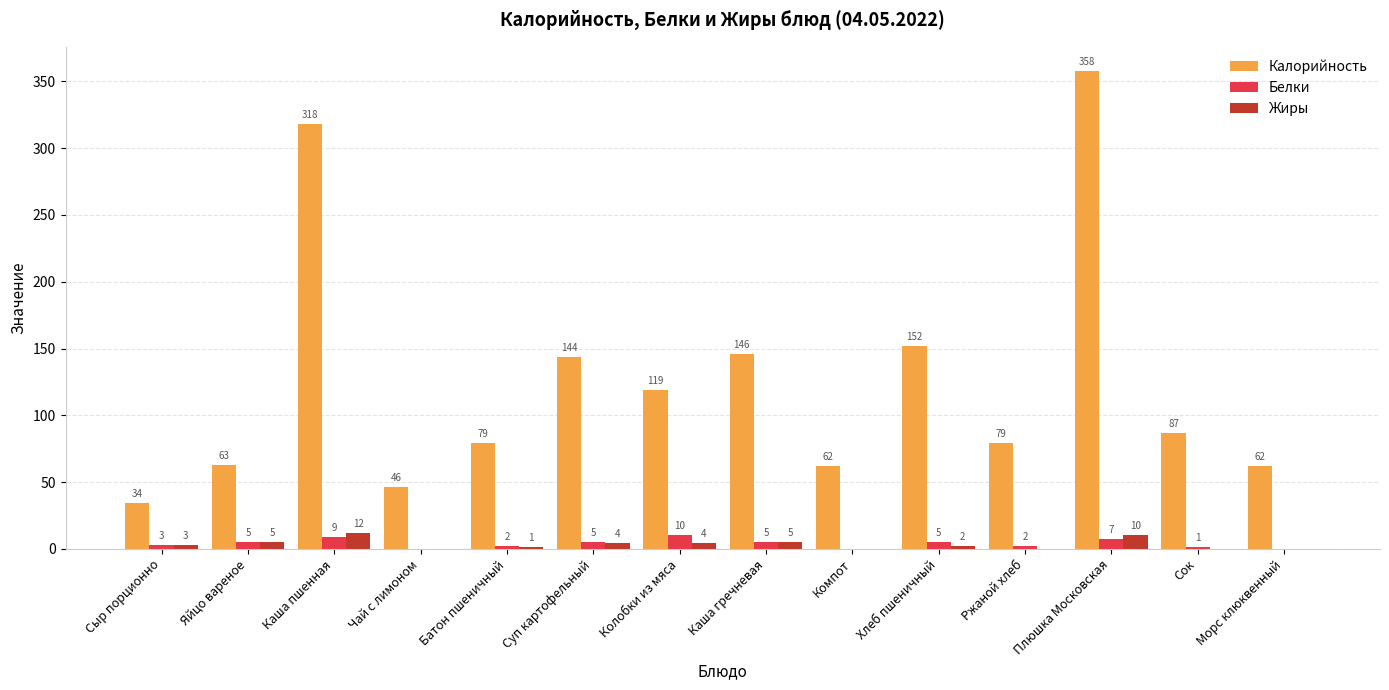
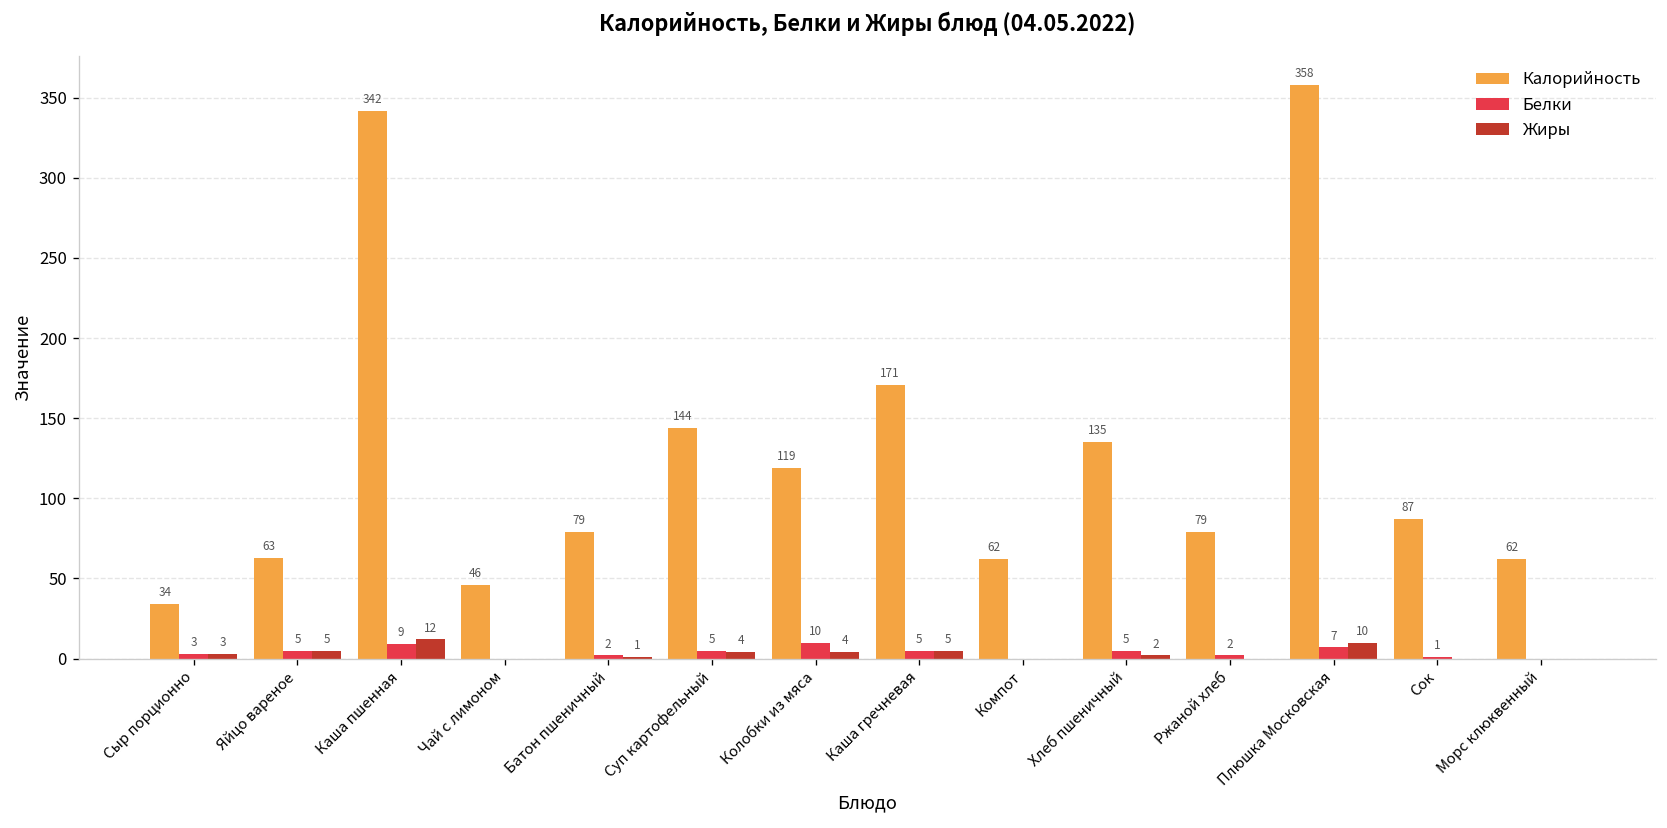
Калорийность, Каша пшенная: 318 -> 342
Калорийность, Каша гречневая: 146 -> 171
Калорийность, Хлеб пшеничный: 152 -> 135
